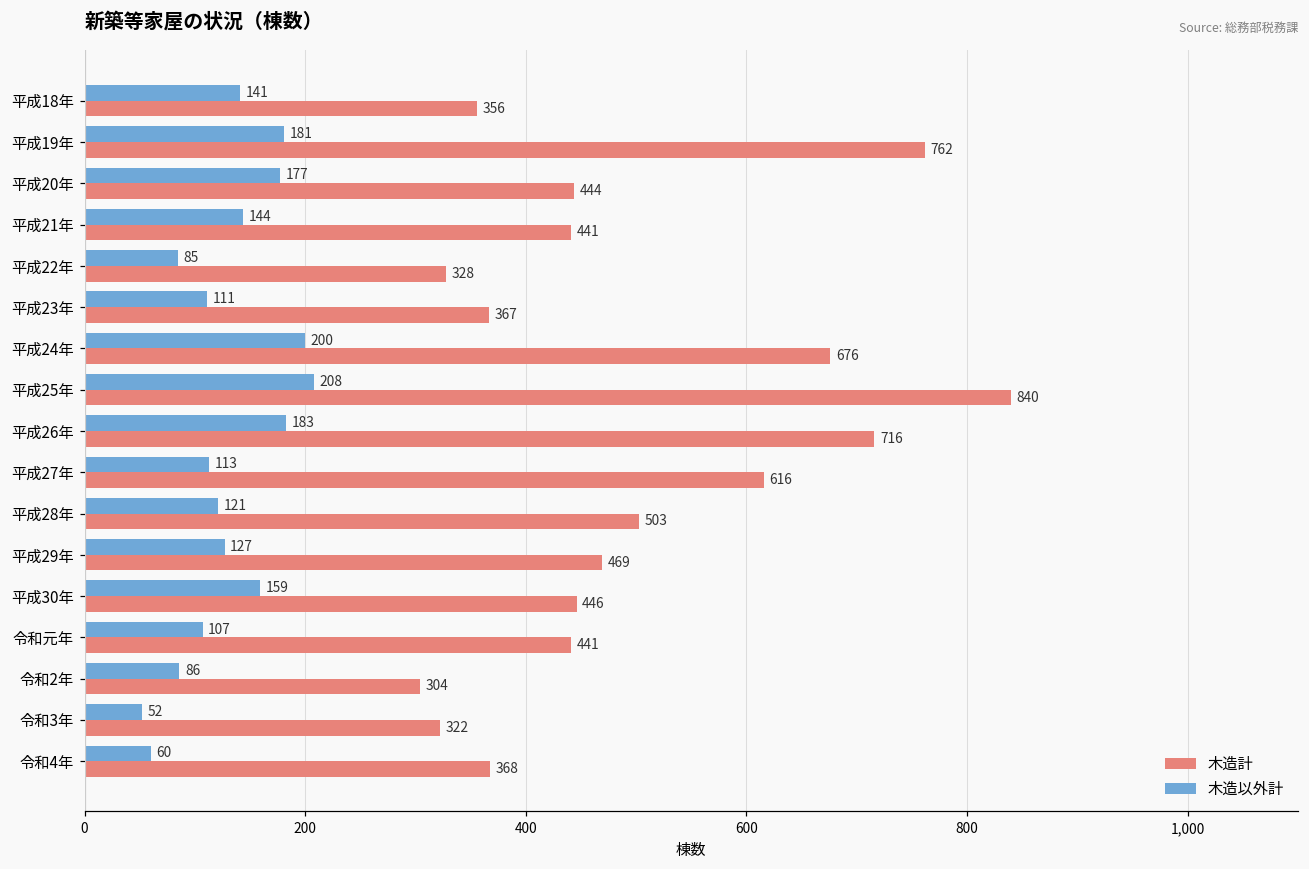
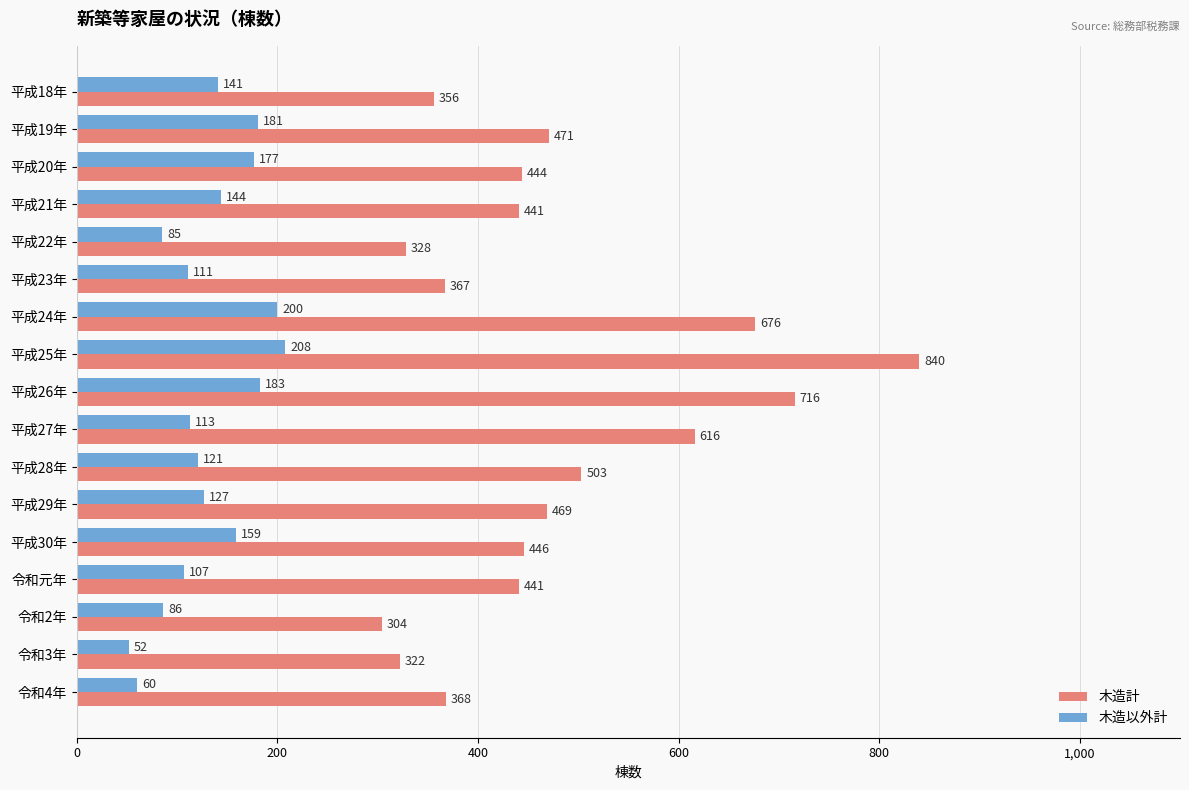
木造計, 平成19年: 762 -> 471
